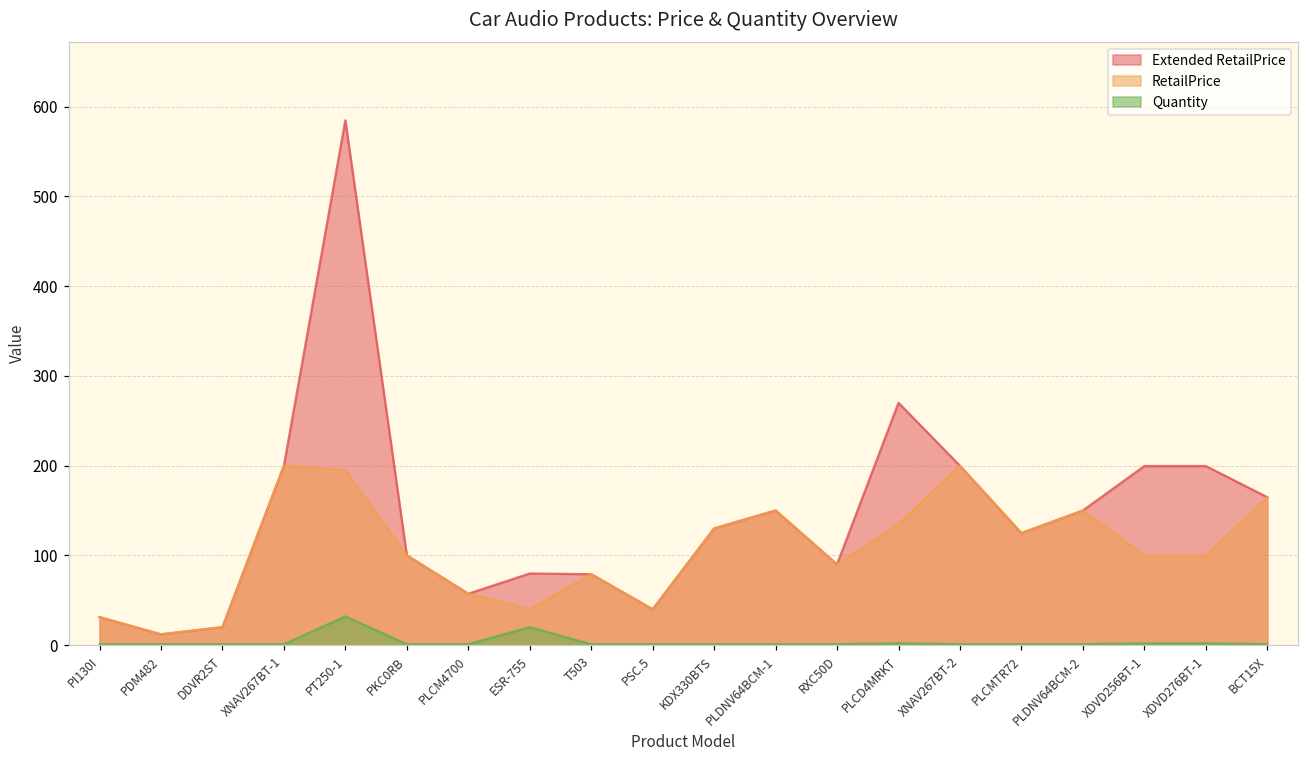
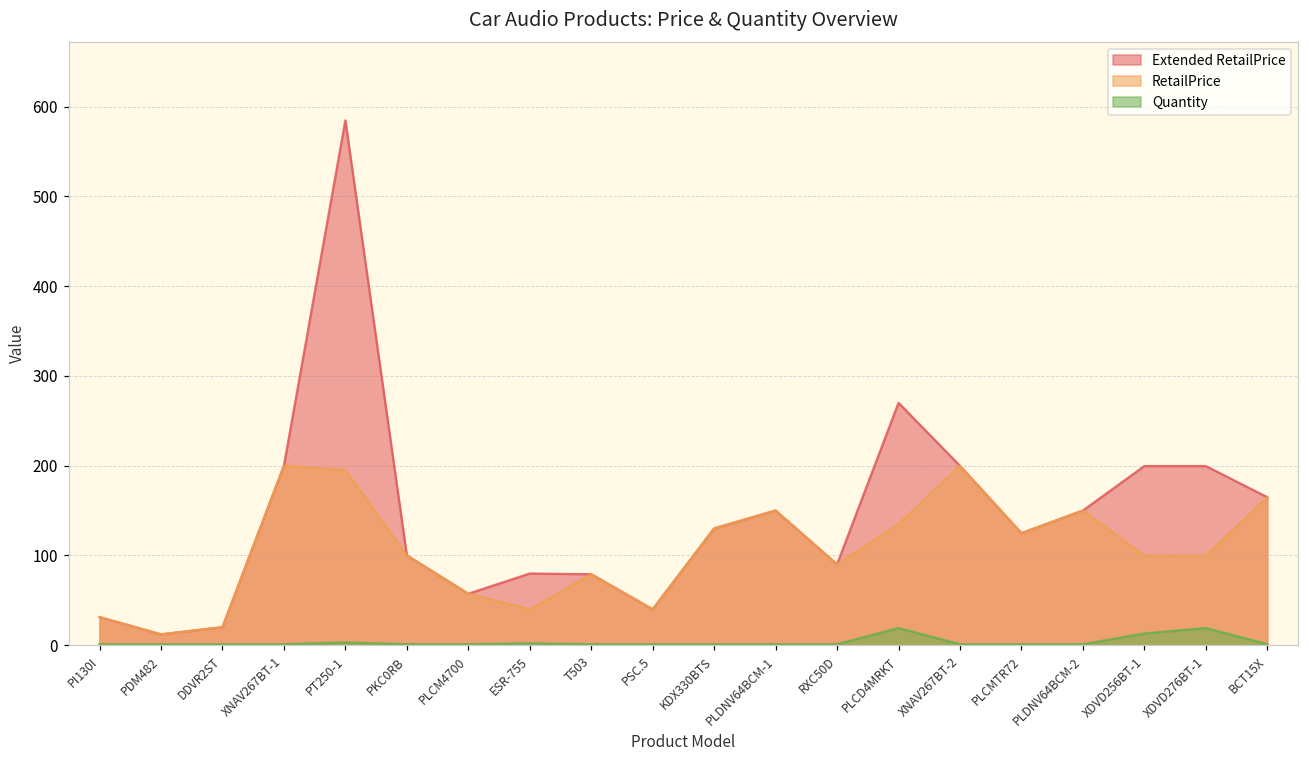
Quantity, PT250-1: 30 -> 0
Quantity, ESR-755: 20 -> 0
Quantity, PLCD4MRKT: 0 -> 20
Quantity, XDVD256BT-1: 0 -> 10
Quantity, XDVD276BT-1: 0 -> 20
